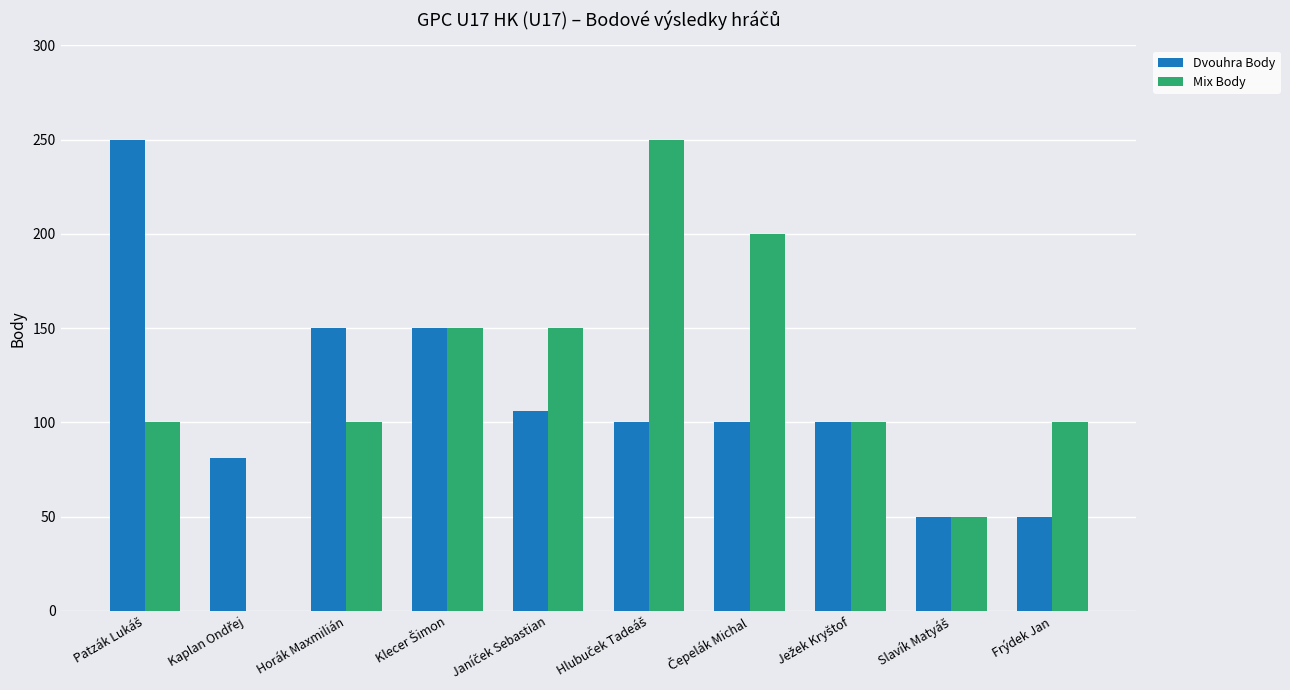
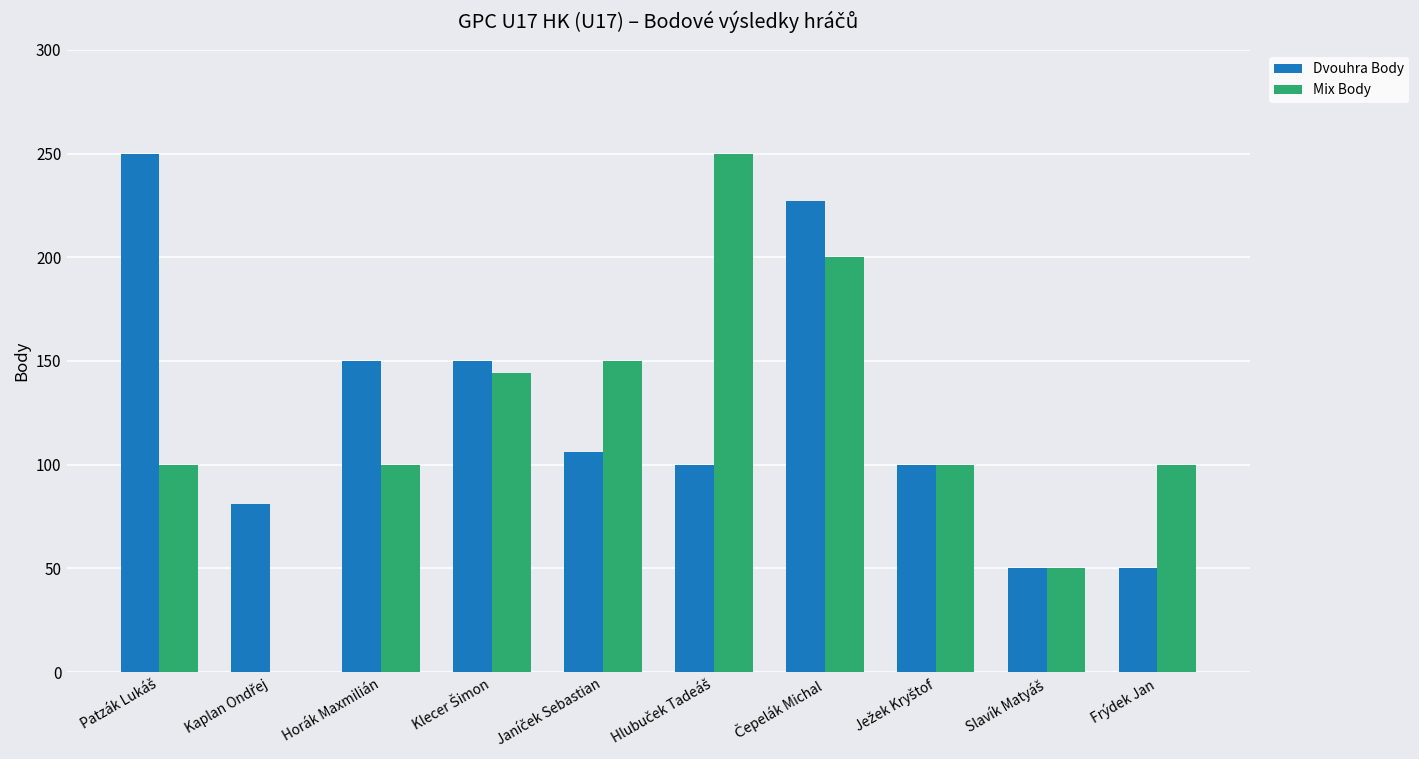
Mix Body, Klecer Šimon: 150 -> 144
Dvouhra Body, Čepelák Michal: 100 -> 227
